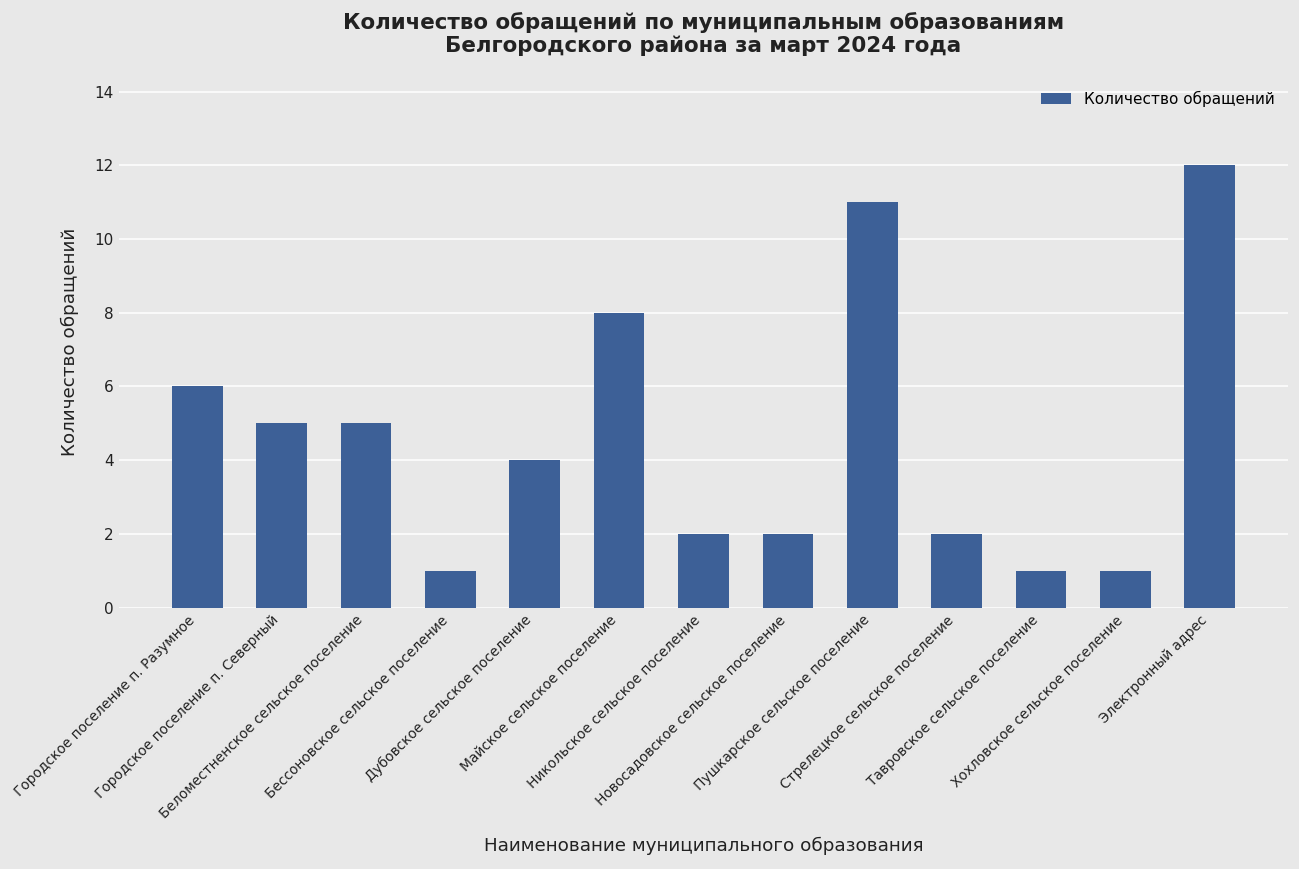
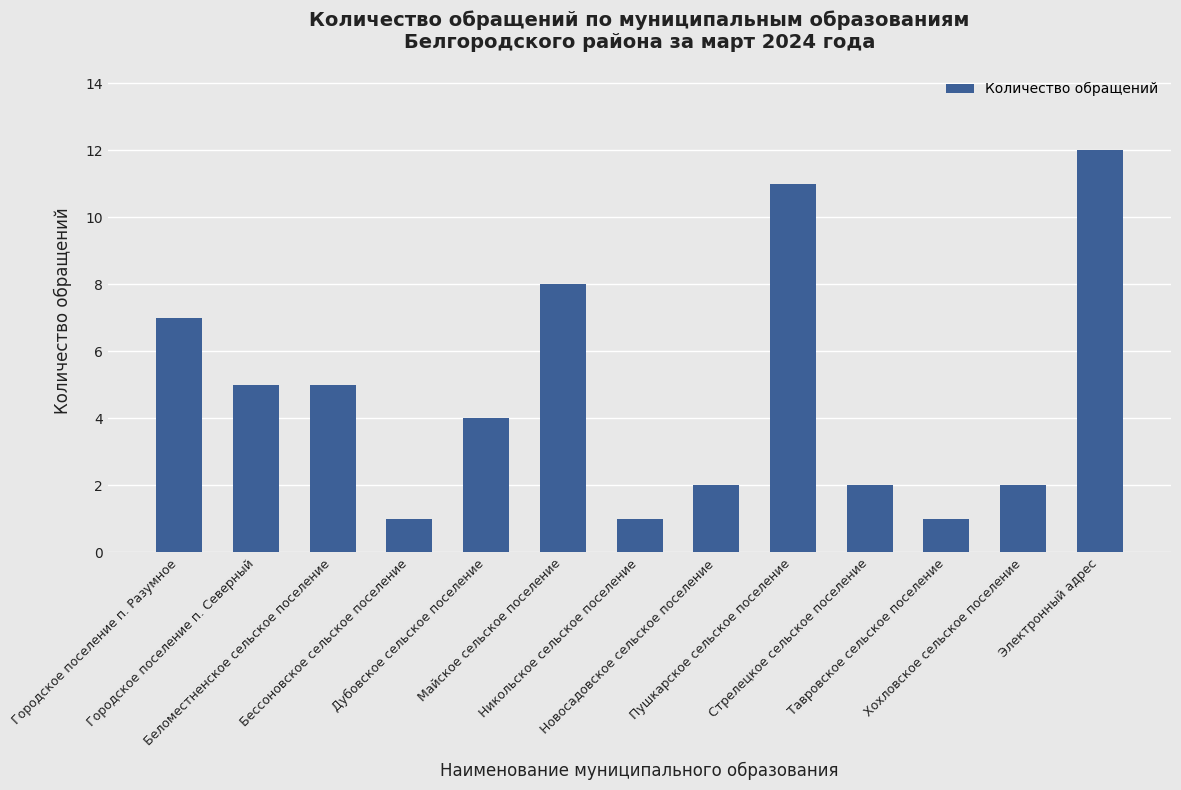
Городское поселение п. Разумное: 6 -> 7
Никольское сельское поселение: 2 -> 1
Хохловское сельское поселение: 1 -> 2
